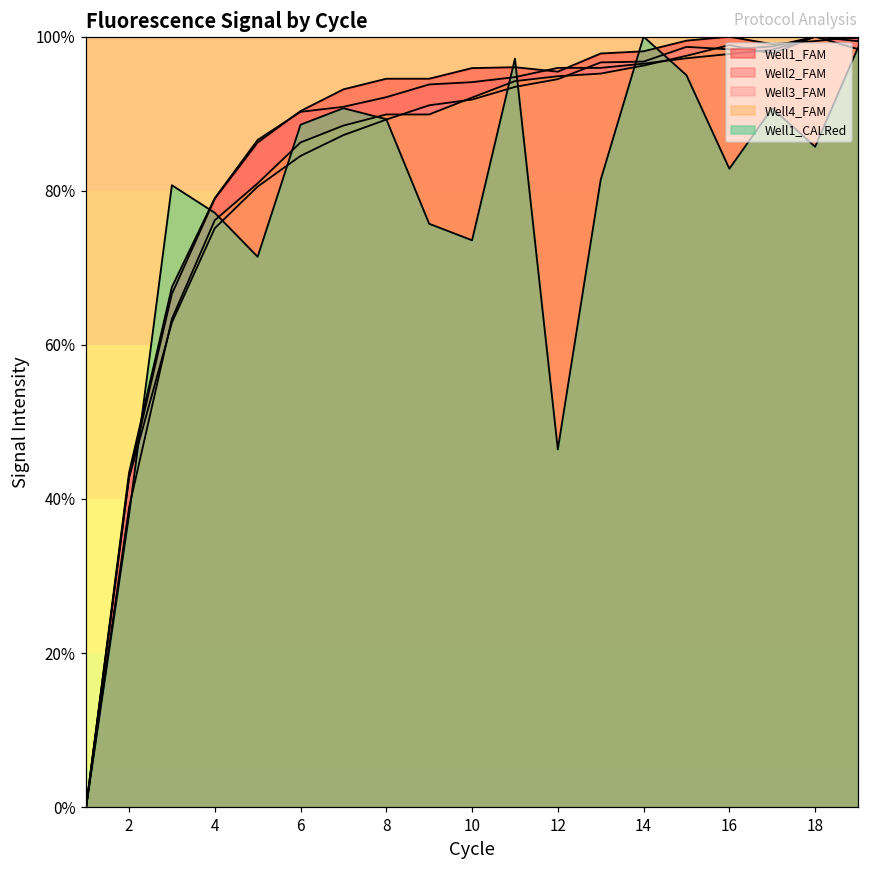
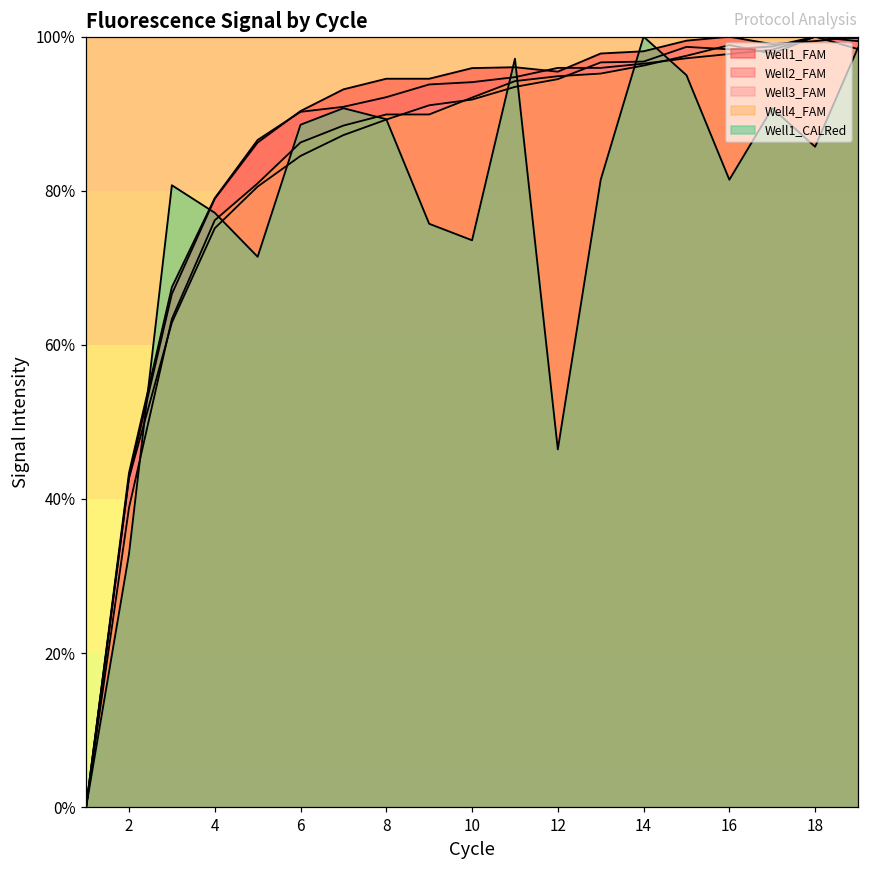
Well1_CALRed, 2: 38% -> 33%
Well1_CALRed, 16: 83% -> 81%
